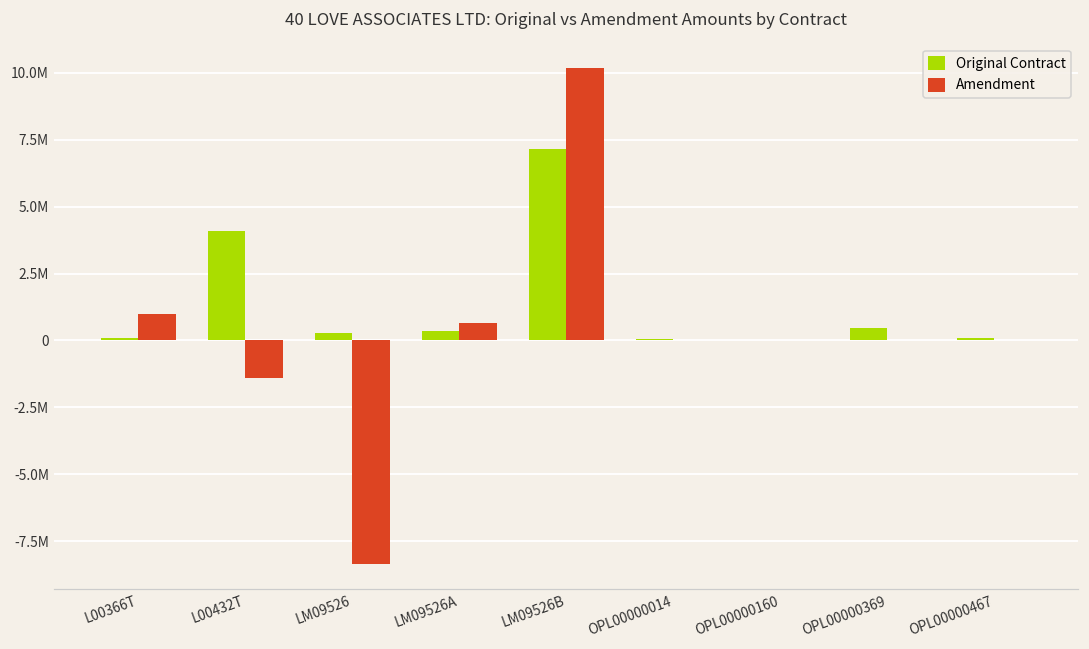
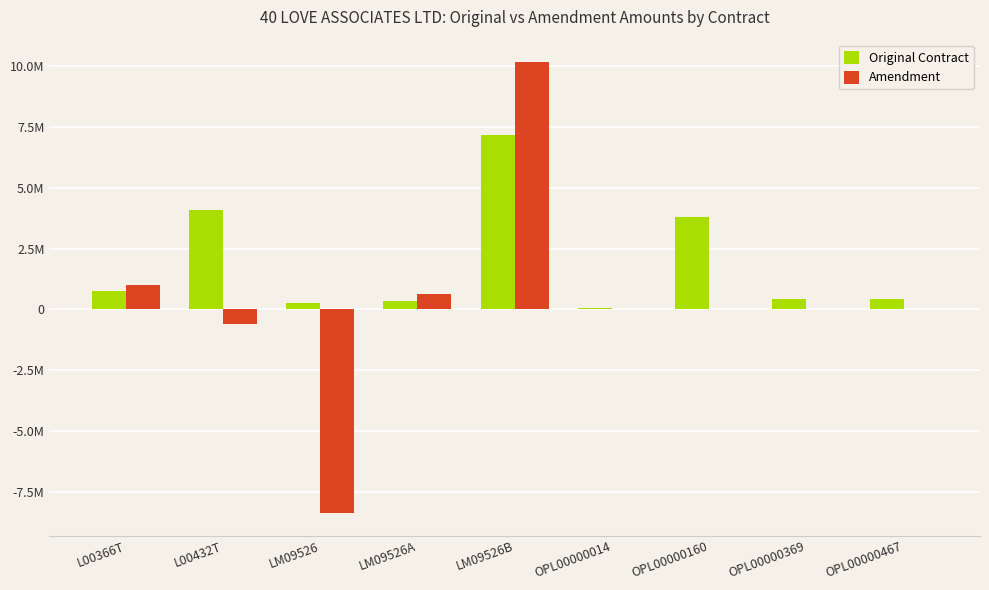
Original Contract, L00366T: 100000 -> 800000
Amendment, L00432T: -1400000 -> -600000
Original Contract, OPL00000160: 0 -> 3800000
Original Contract, OPL00000467: 100000 -> 400000
